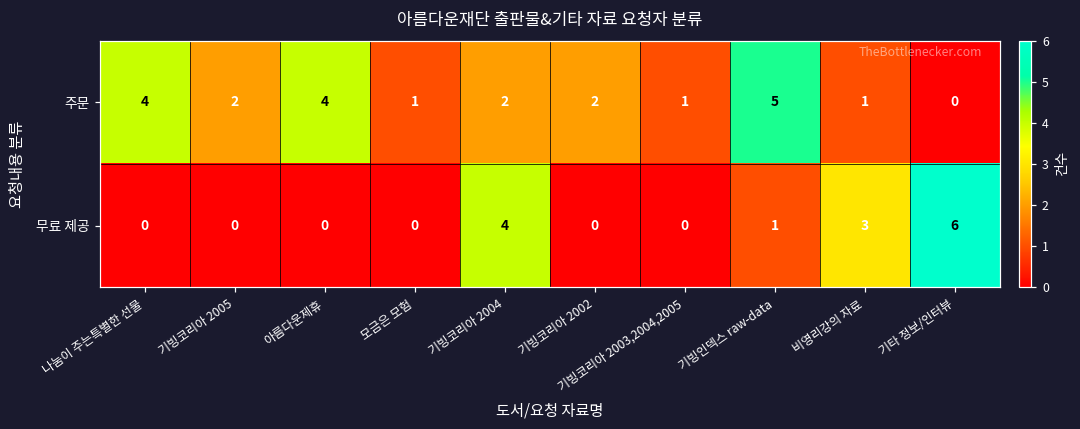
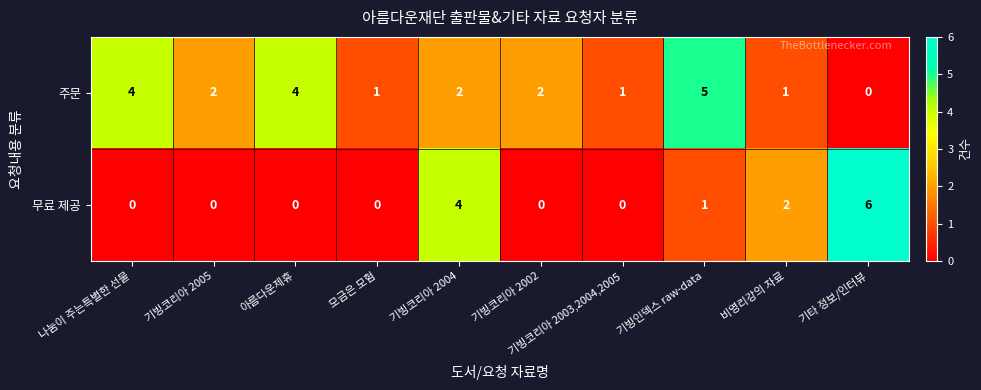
무료 제공, 비영리강의 자료: 3 -> 2
